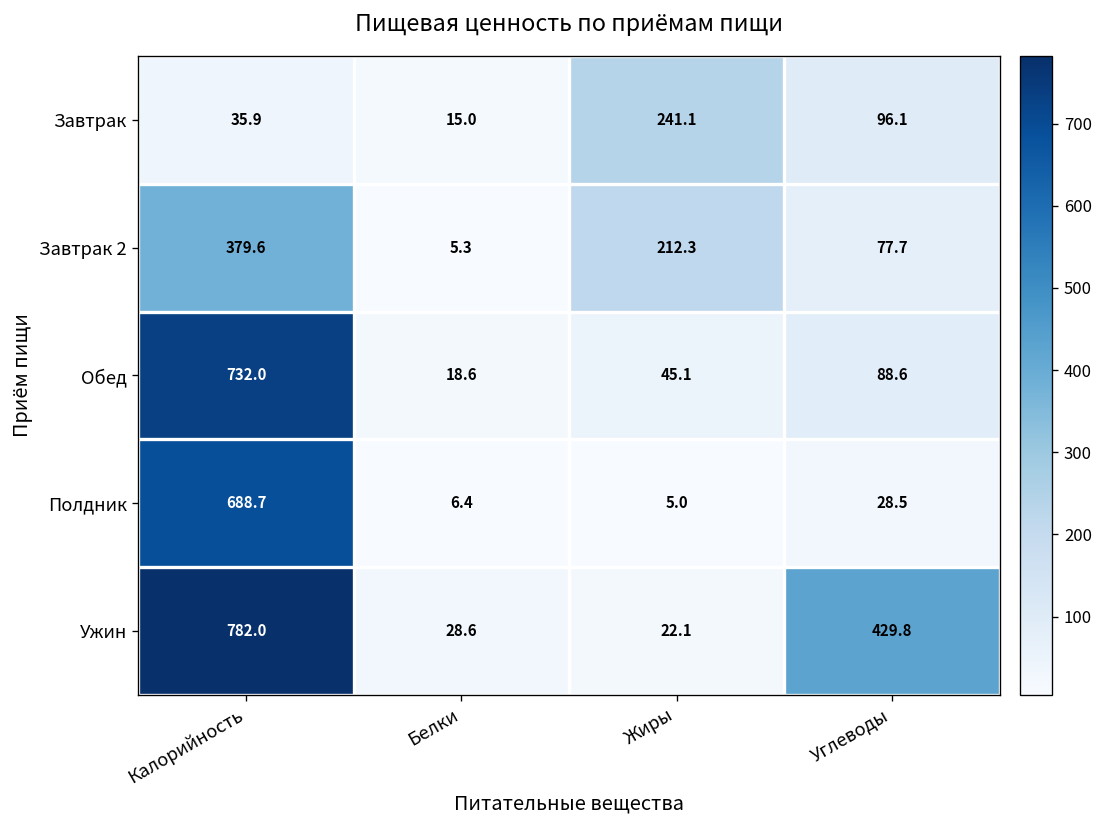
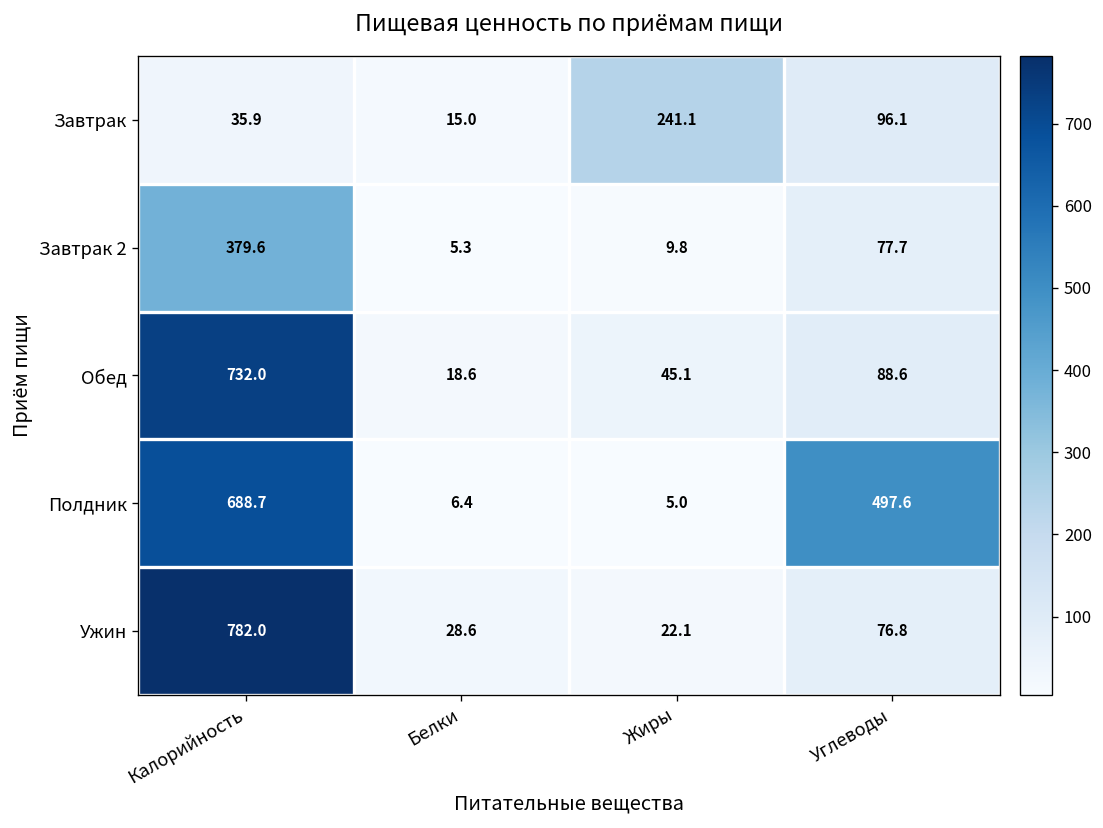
Завтрак 2, Жиры: 212.3 -> 9.8
Полдник, Углеводы: 28.5 -> 497.6
Ужин, Углеводы: 429.8 -> 76.8
